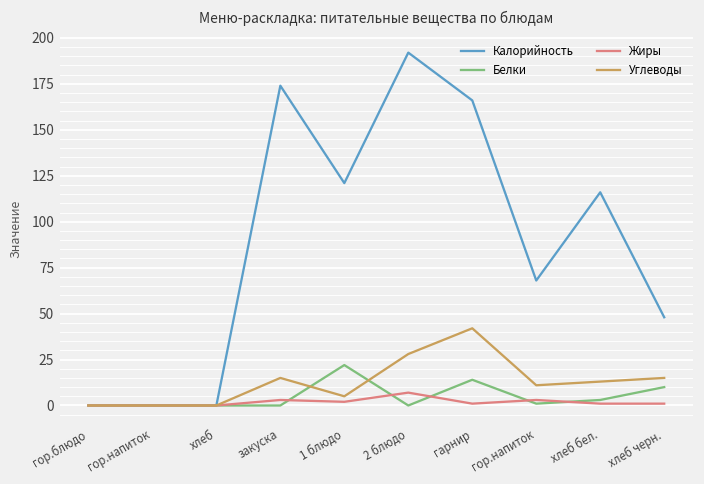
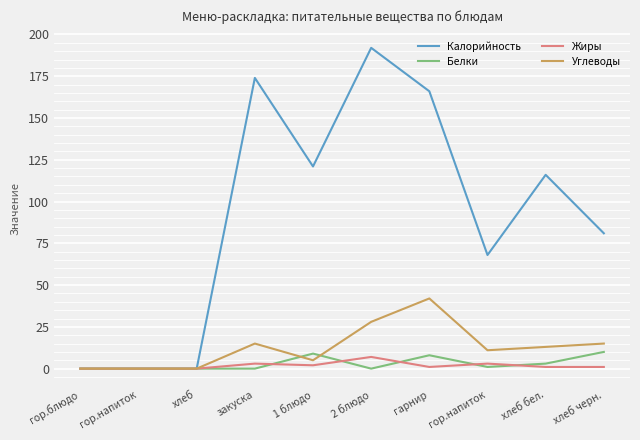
Белки, 1 блюдо: 22 -> 9
Белки, гарнир: 14 -> 8
Калорийность, хлеб черн.: 48 -> 81
